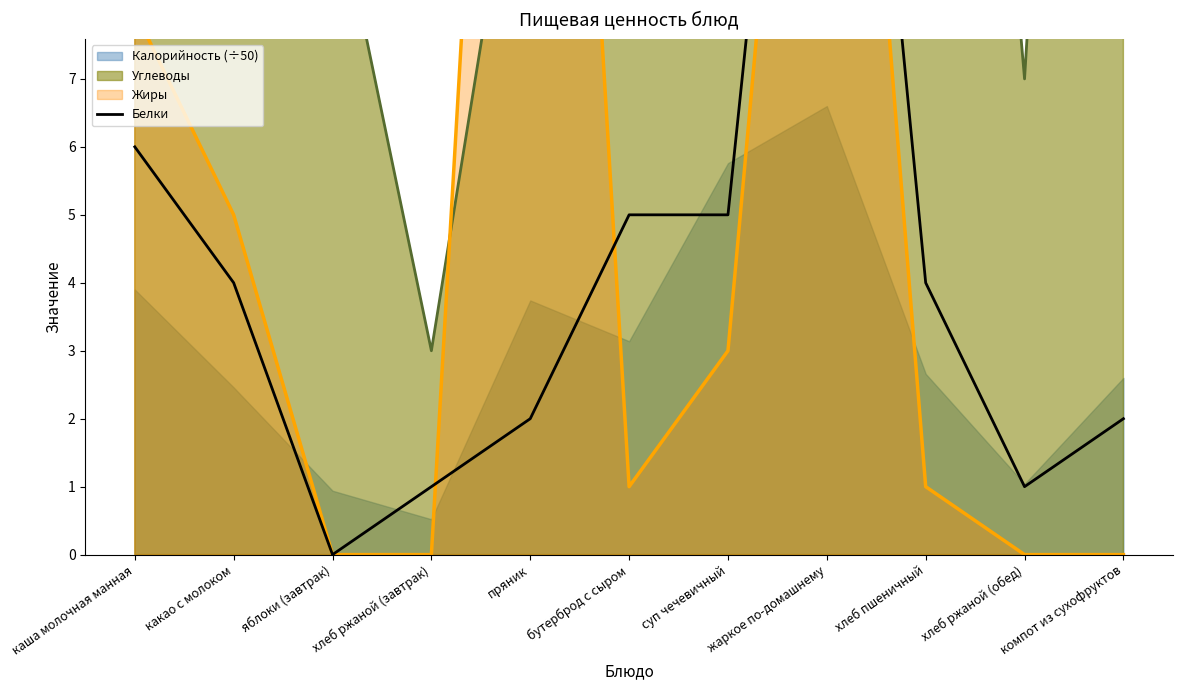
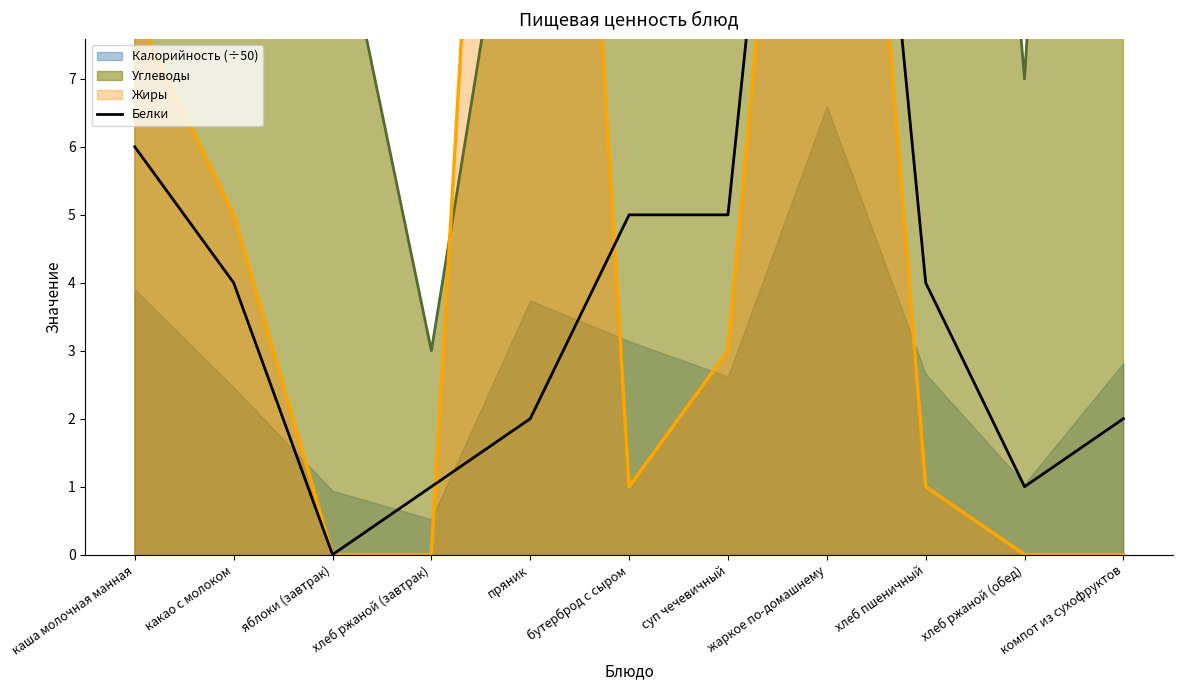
Калорийность (÷50), суп чечевичный: 5.8 -> 2.6
Калорийность (÷50), компот из сухофруктов: 2.6 -> 2.8
